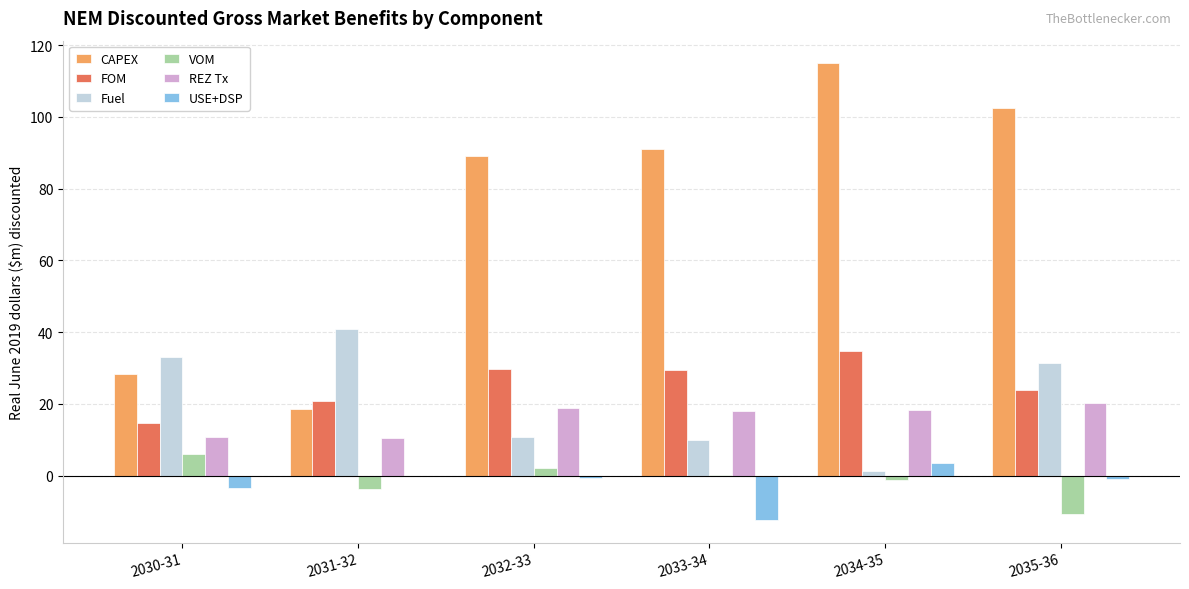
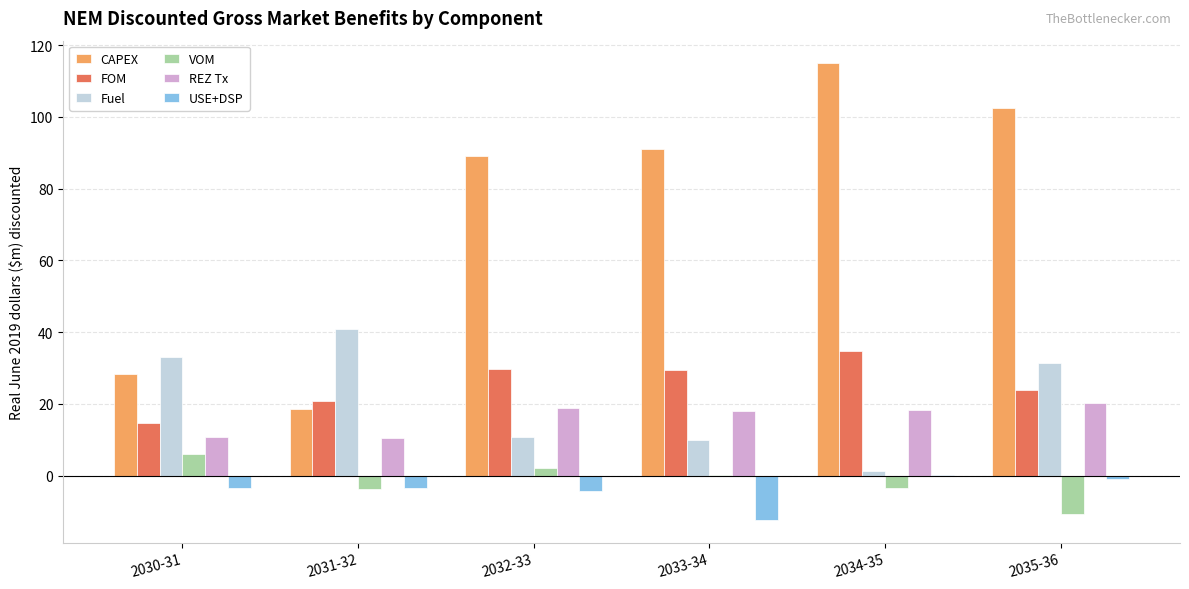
USE+DSP, 2031-32: 0 -> -4
USE+DSP, 2032-33: -1 -> -4
VOM, 2034-35: -1 -> -4
USE+DSP, 2034-35: 4 -> 0
